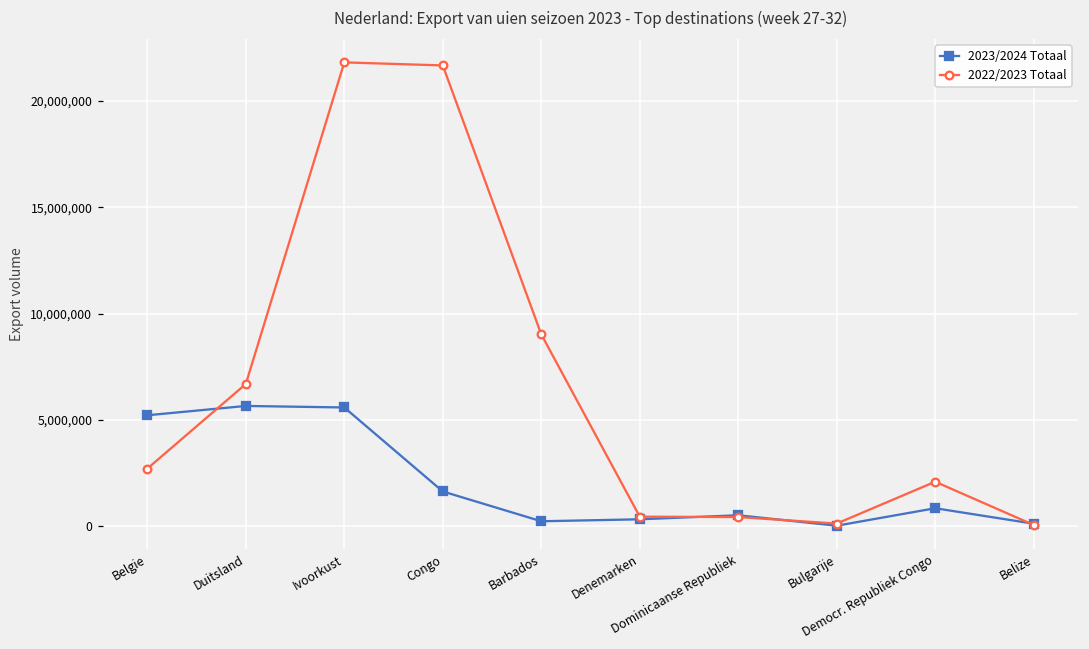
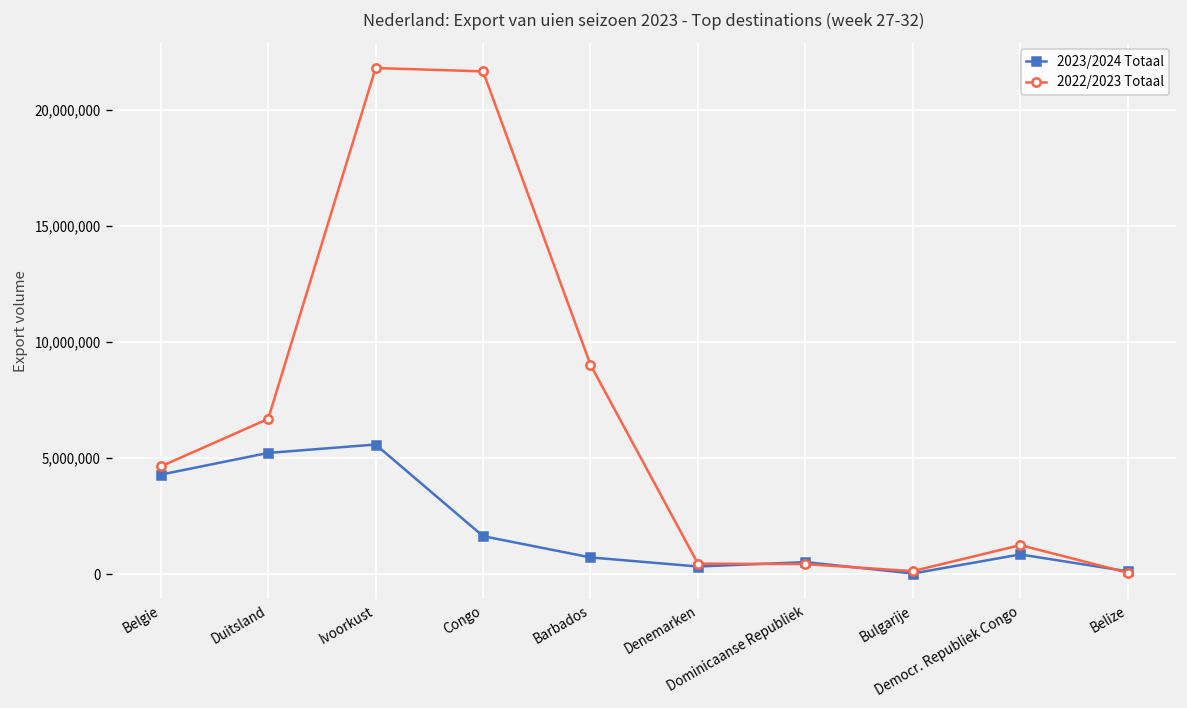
2023/2024 Totaal, Belgie: 5,200,000 -> 4,300,000
2022/2023 Totaal, Belgie: 2,700,000 -> 4,600,000
2023/2024 Totaal, Duitsland: 5,700,000 -> 5,200,000
2023/2024 Totaal, Barbados: 200,000 -> 700,000
2022/2023 Totaal, Democr. Republiek Congo: 2,100,000 -> 1,200,000
